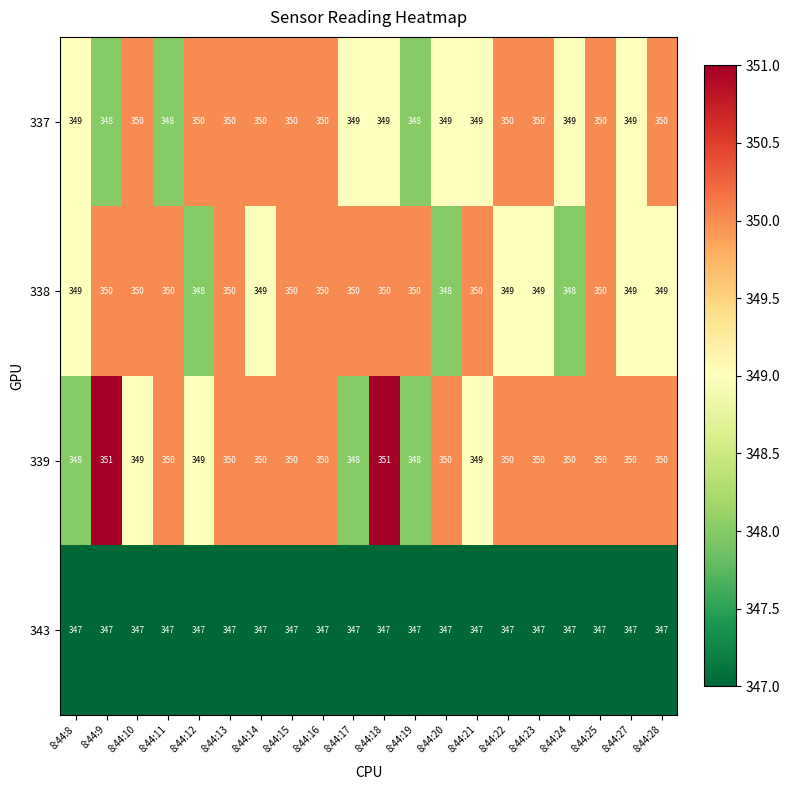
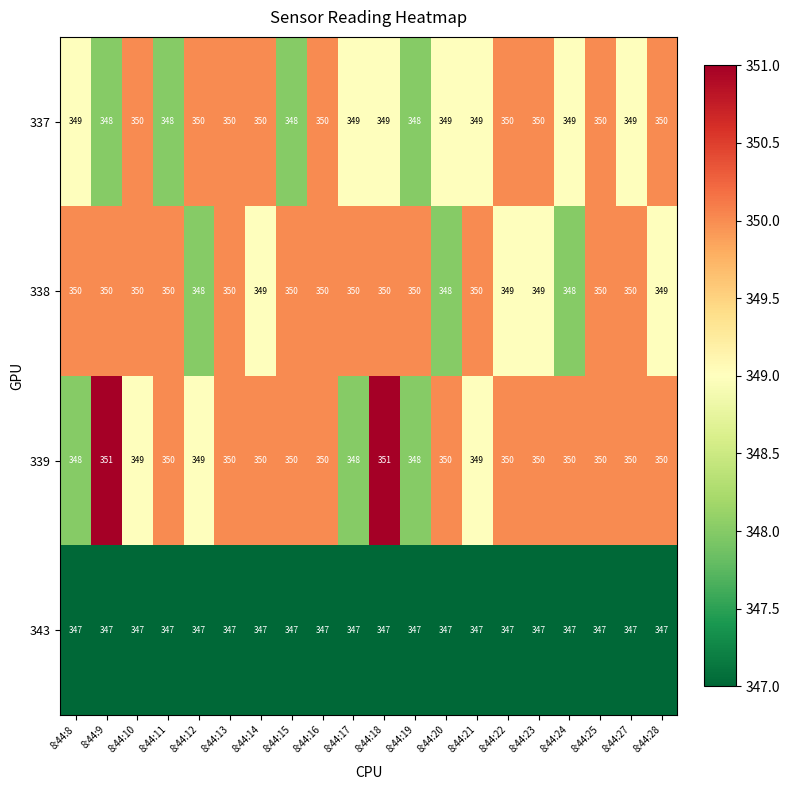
337, 8:44:15: 350 -> 348
338, 8:44:8: 349 -> 350
338, 8:44:27: 349 -> 350
